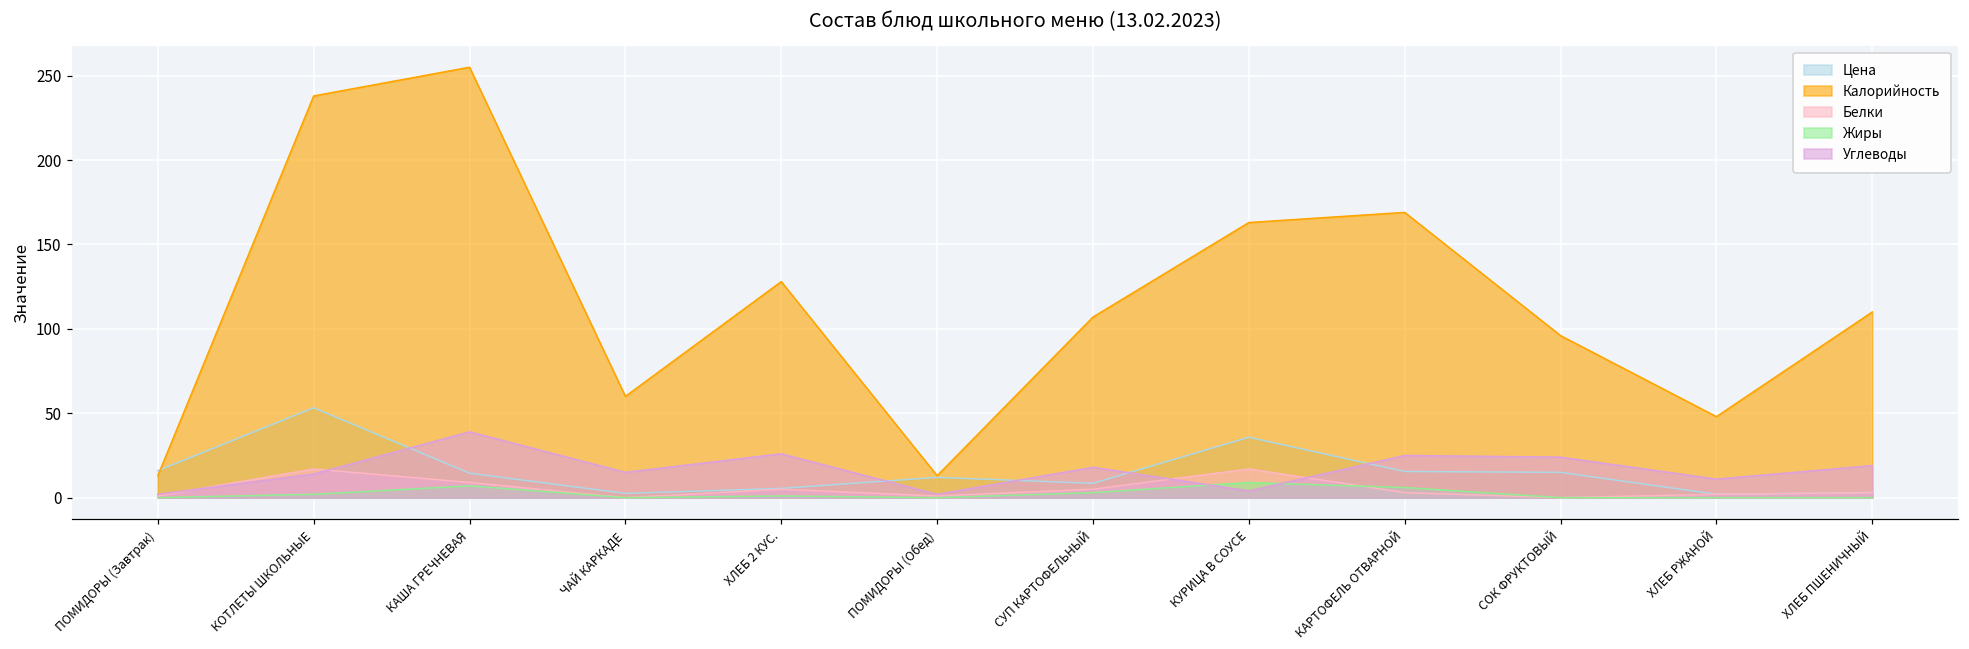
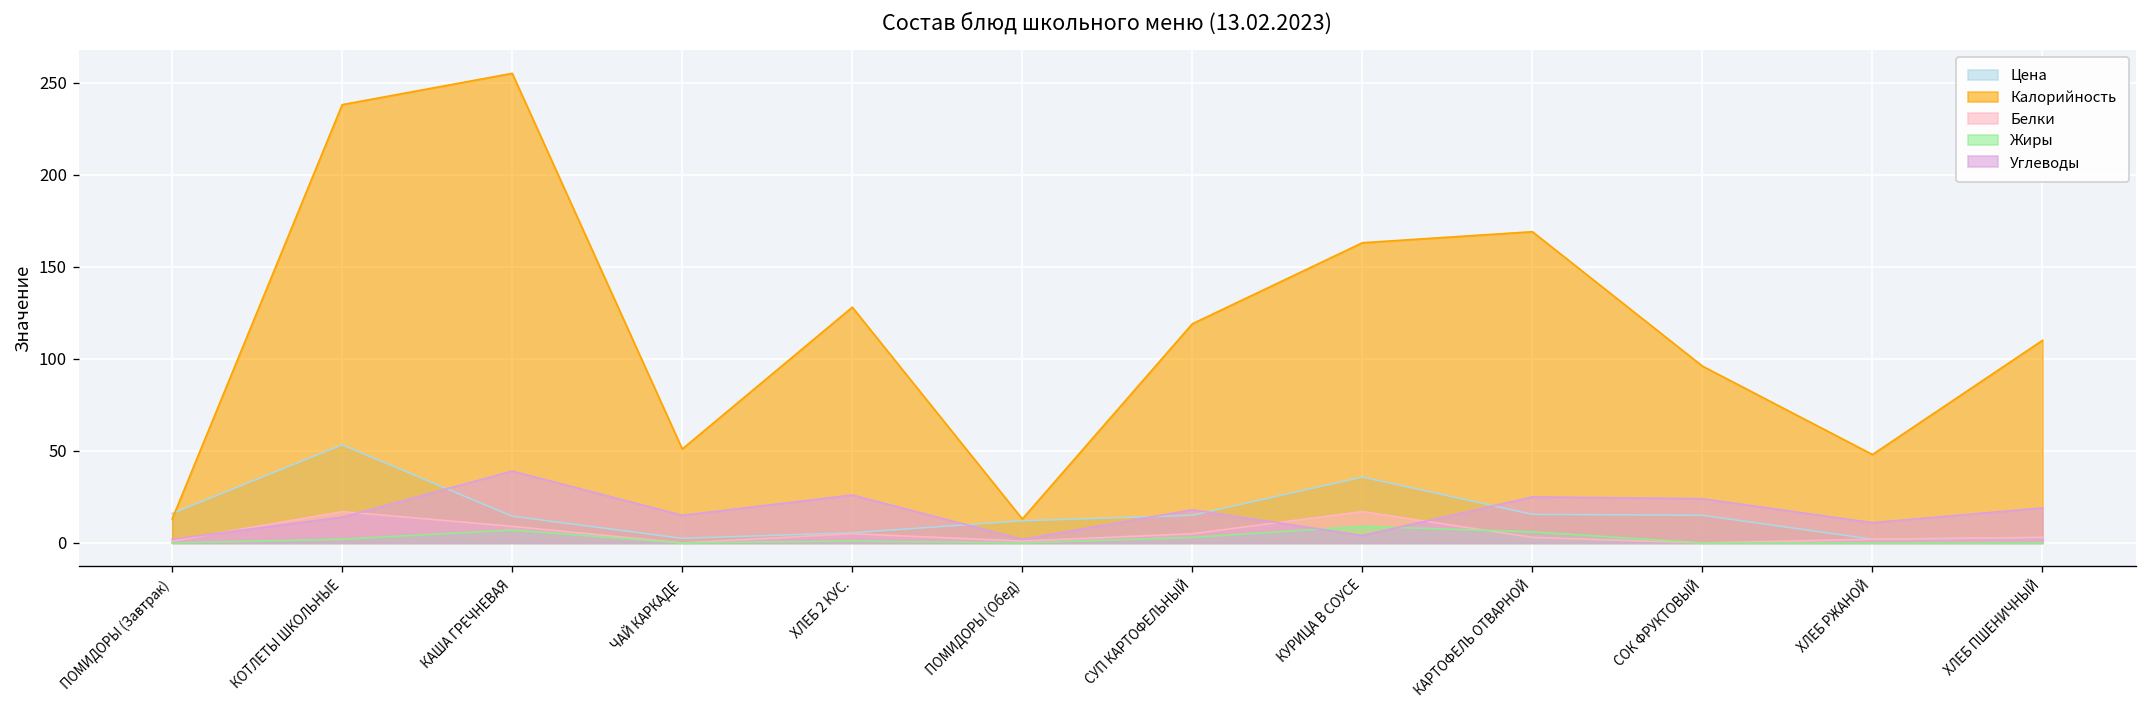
Калорийность, ЧАЙ КАРКАДЕ: 60 -> 51
Цена, СУП КАРТОФЕЛЬНЫЙ: 9 -> 15
Калорийность, СУП КАРТОФЕЛЬНЫЙ: 107 -> 119
